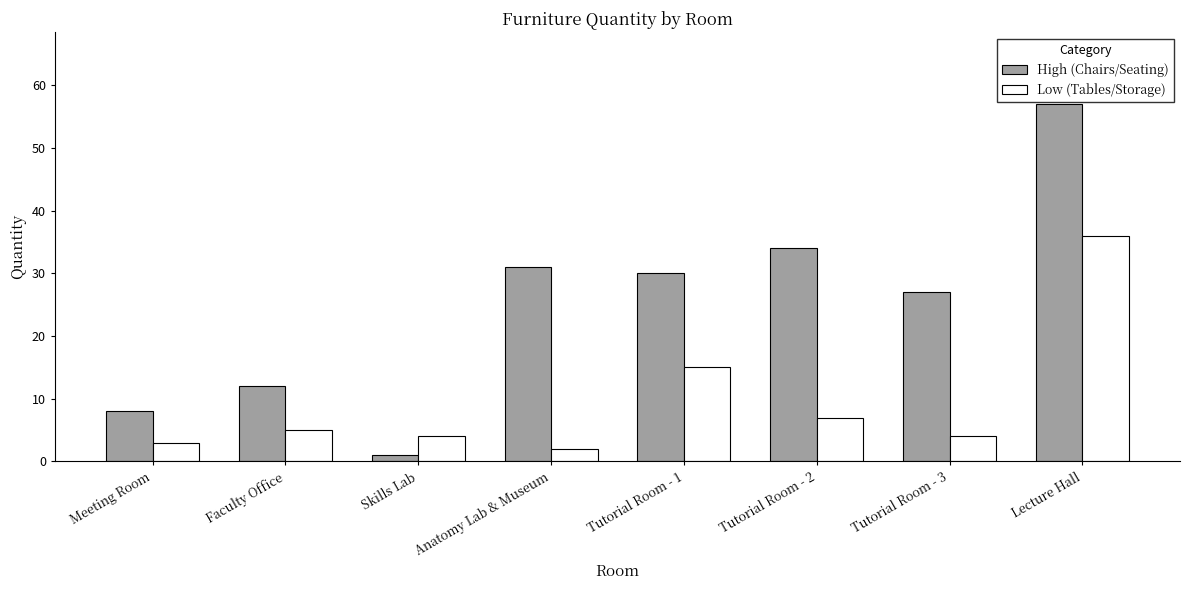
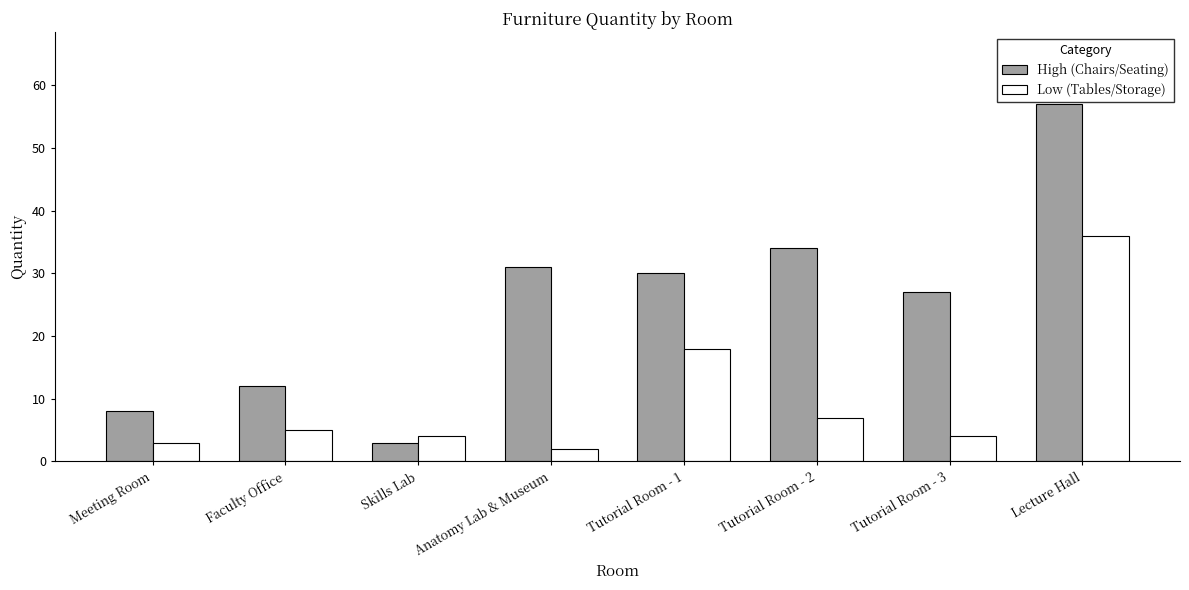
High (Chairs/Seating), Skills Lab: 1 -> 3
Low (Tables/Storage), Tutorial Room - 1: 15 -> 18
